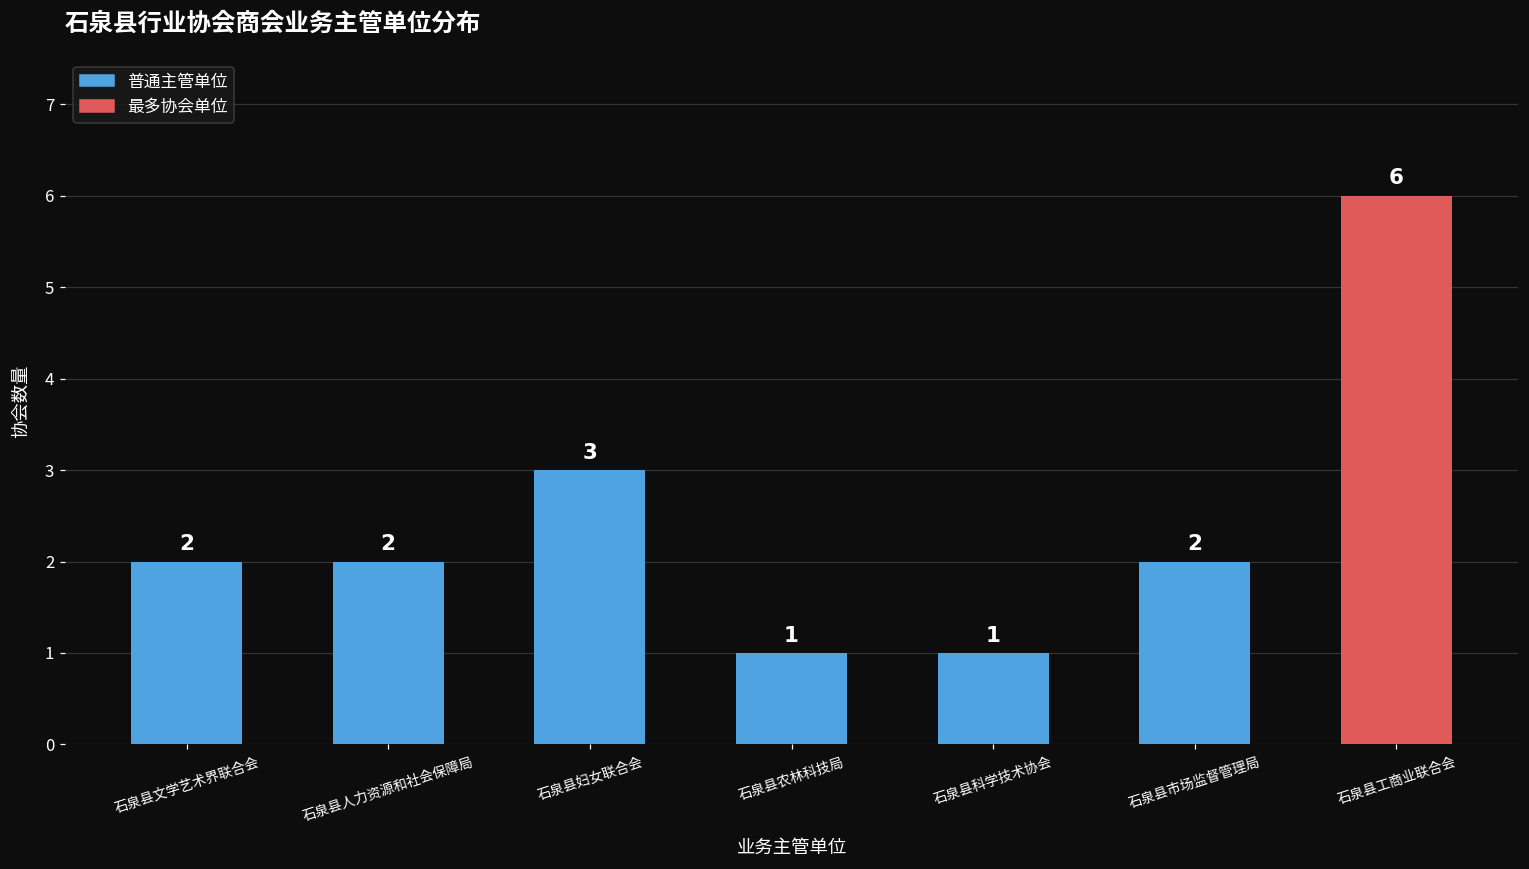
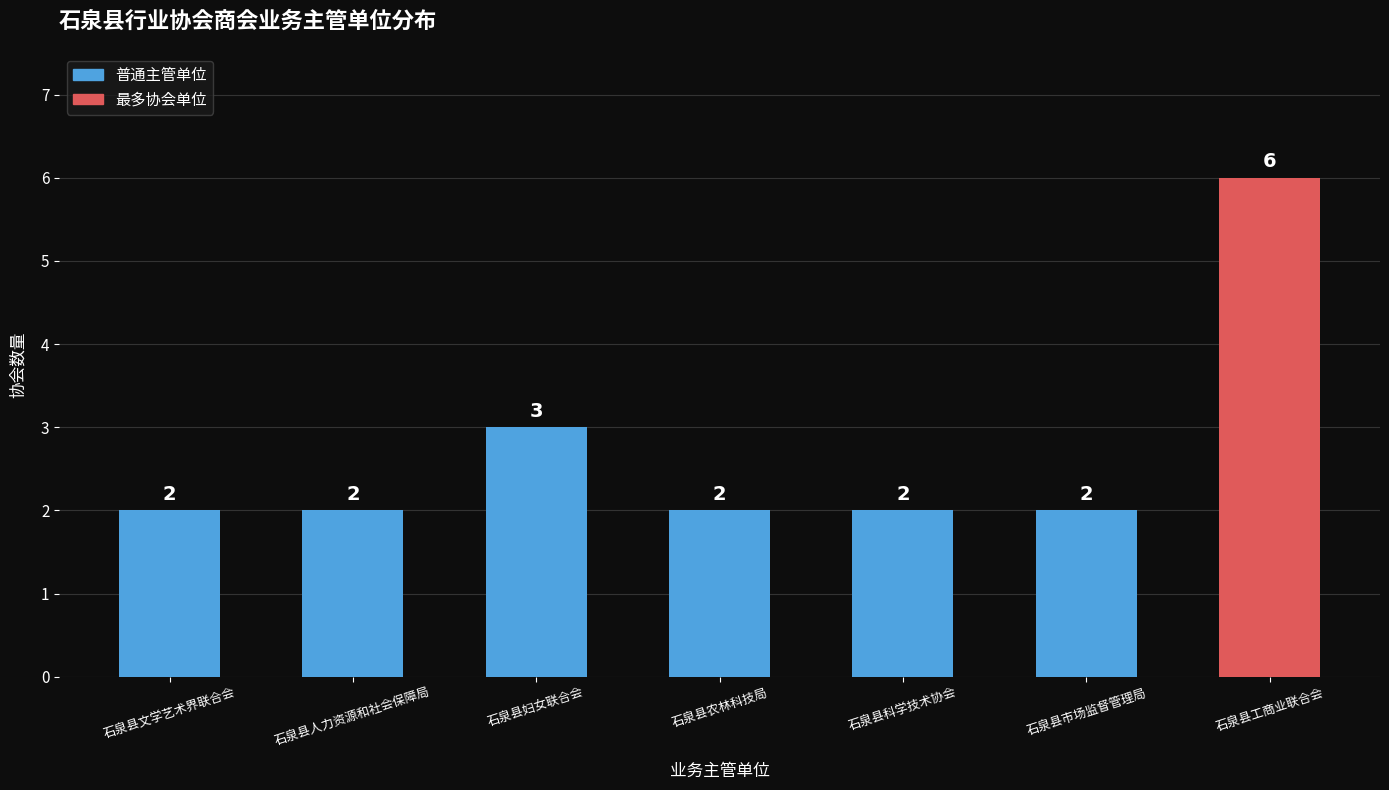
石泉县农林科技局: 1 -> 2
石泉县科学技术协会: 1 -> 2
